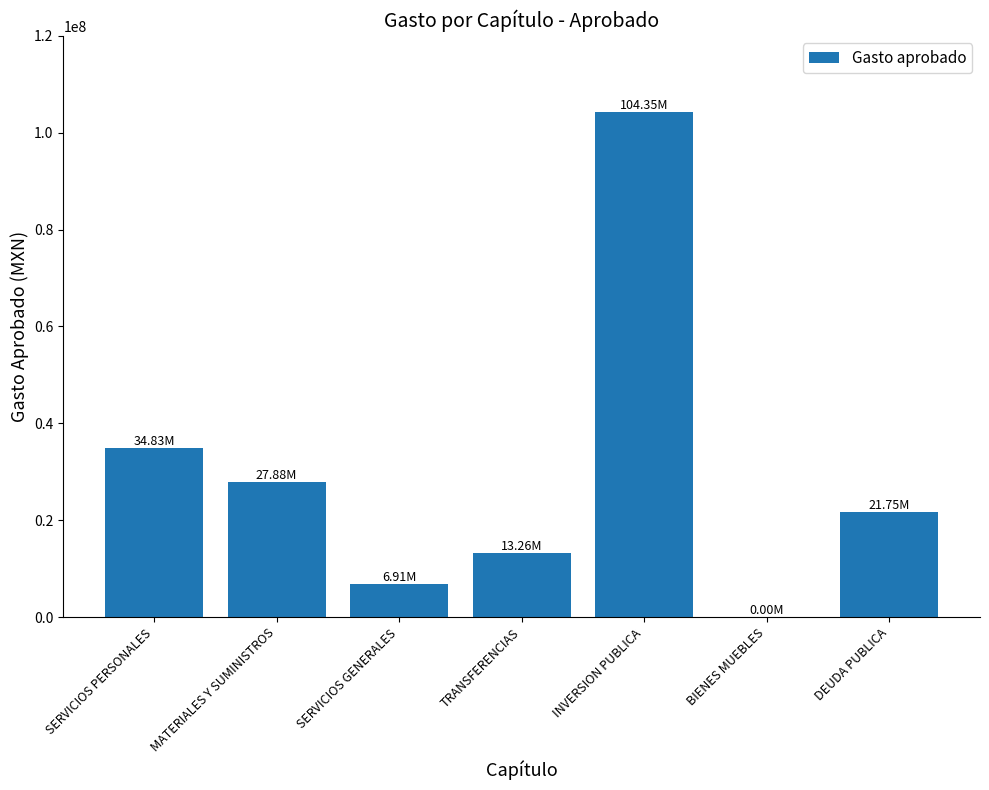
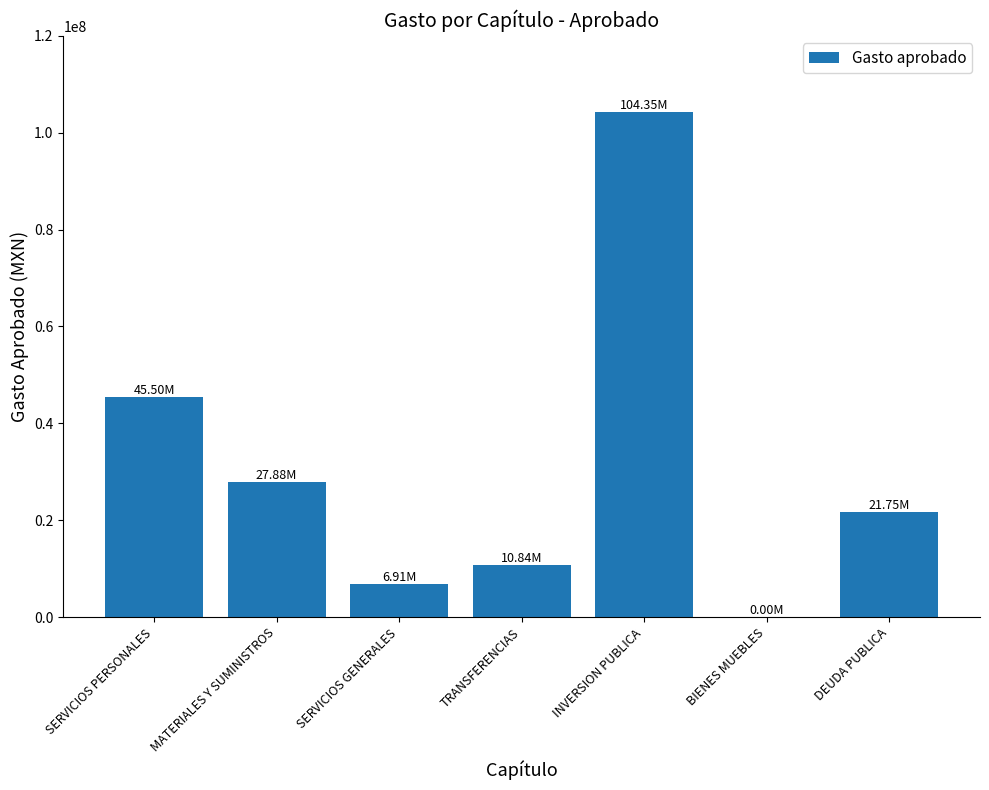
SERVICIOS PERSONALES: 34.83M -> 45.50M
TRANSFERENCIAS: 13.26M -> 10.84M
